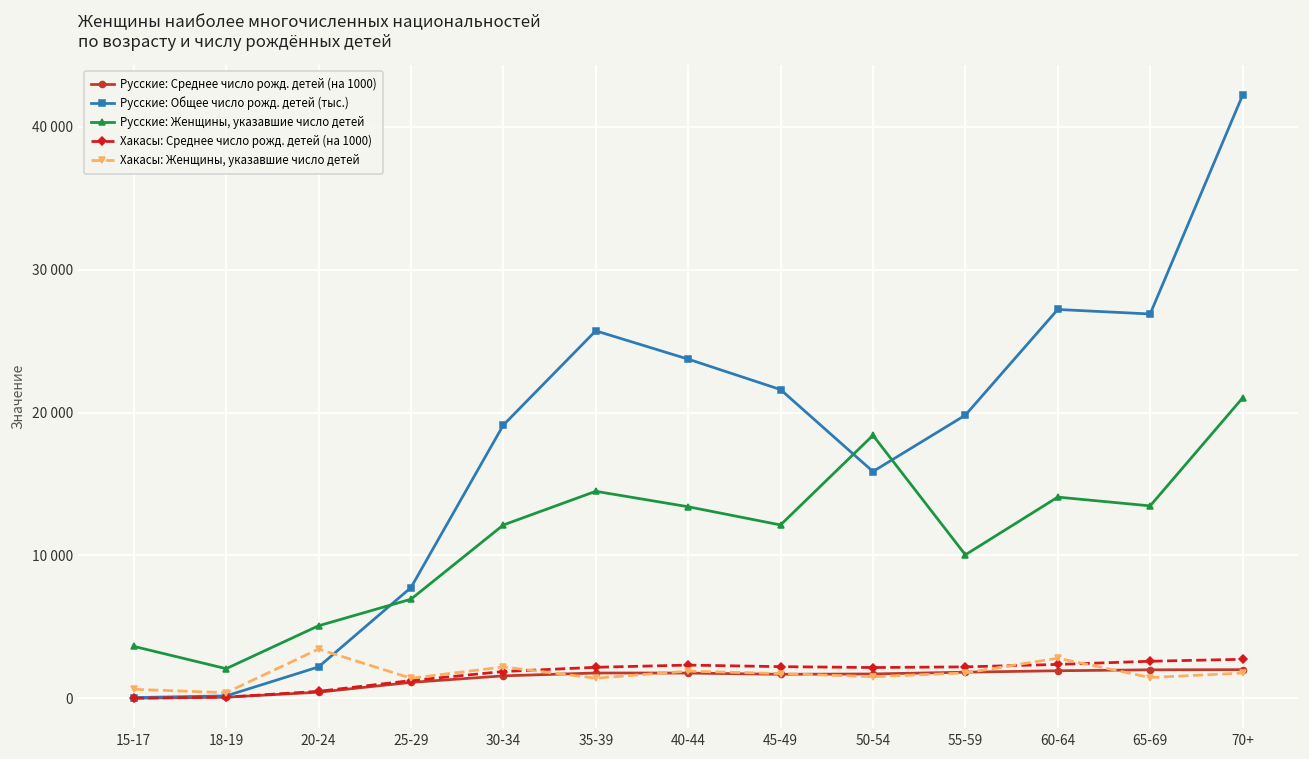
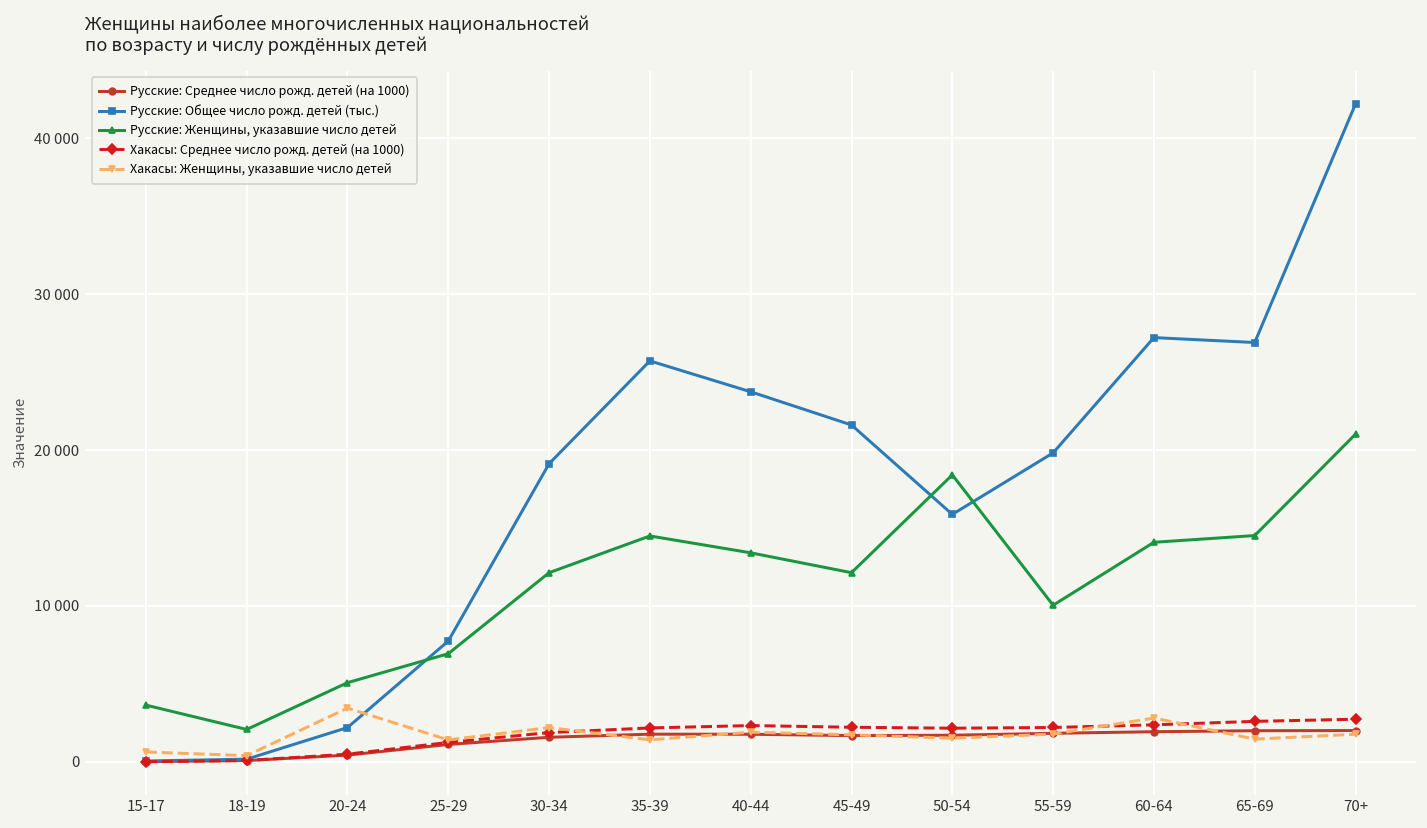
Русские: Женщины, указавшие число детей, 65-69: 13500 -> 14500
